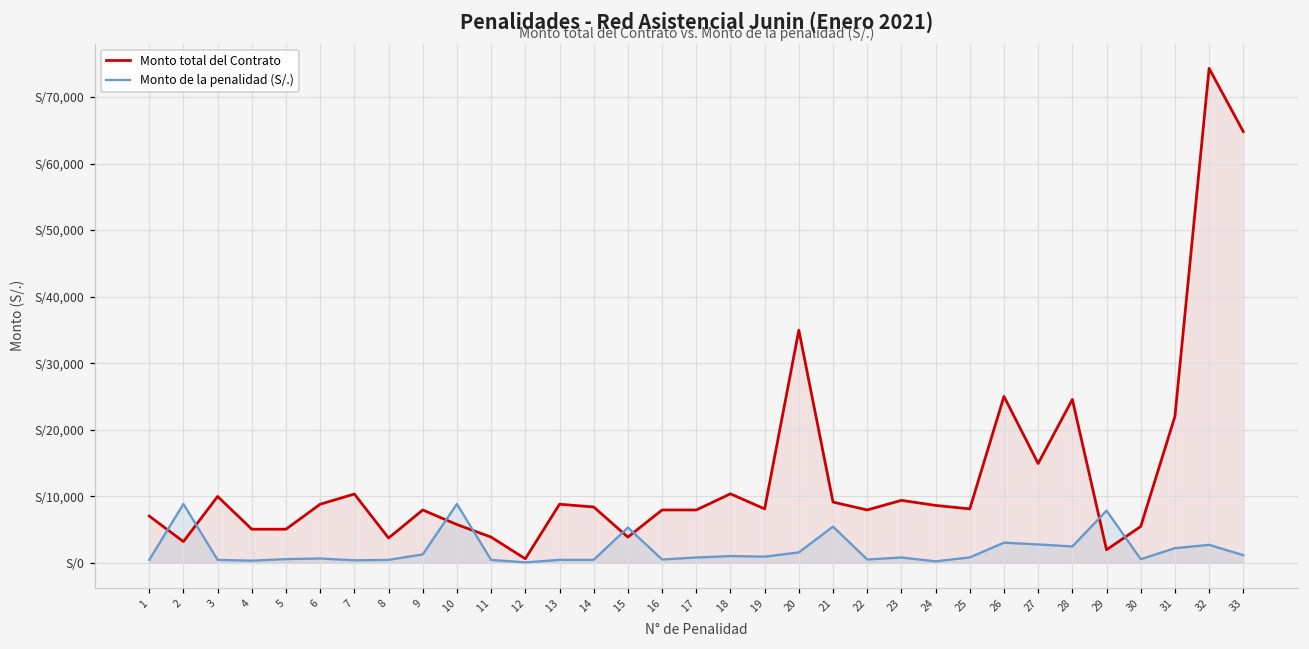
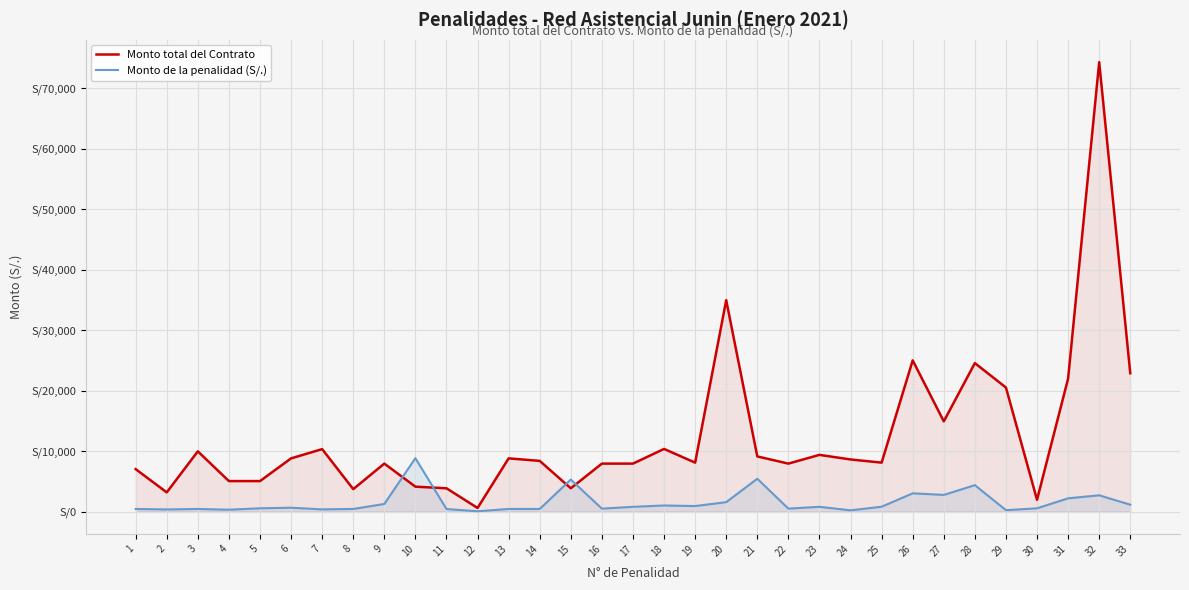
Monto de la penalidad (S/.), 2: S/9,000 -> S/0
Monto total del Contrato, 10: S/6,000 -> S/4,000
Monto de la penalidad (S/.), 28: S/2,000 -> S/4,000
Monto total del Contrato, 29: S/2,000 -> S/21,000
Monto de la penalidad (S/.), 29: S/8,000 -> S/0
Monto total del Contrato, 30: S/5,000 -> S/2,000
Monto total del Contrato, 33: S/65,000 -> S/23,000
